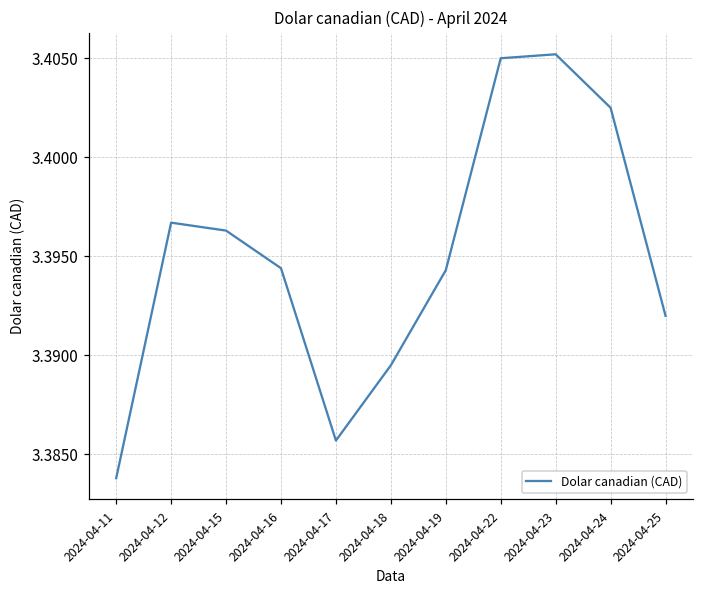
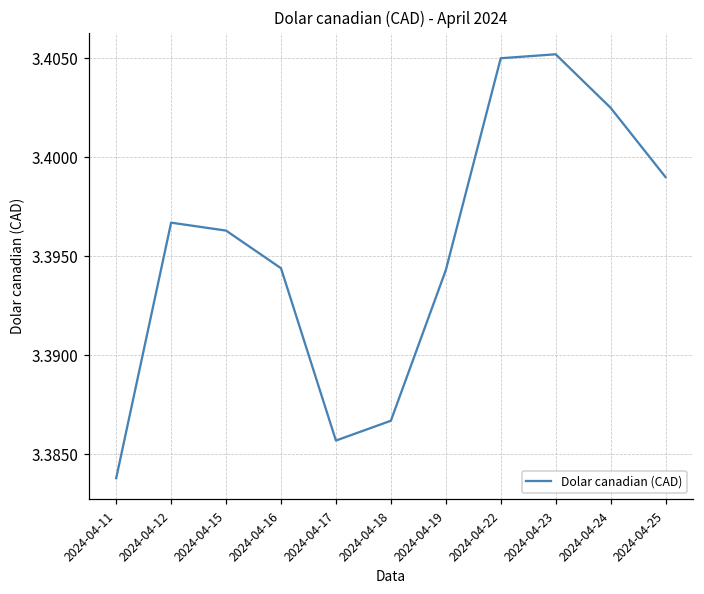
2024-04-18: 3.3895 -> 3.3867
2024-04-25: 3.392 -> 3.399
